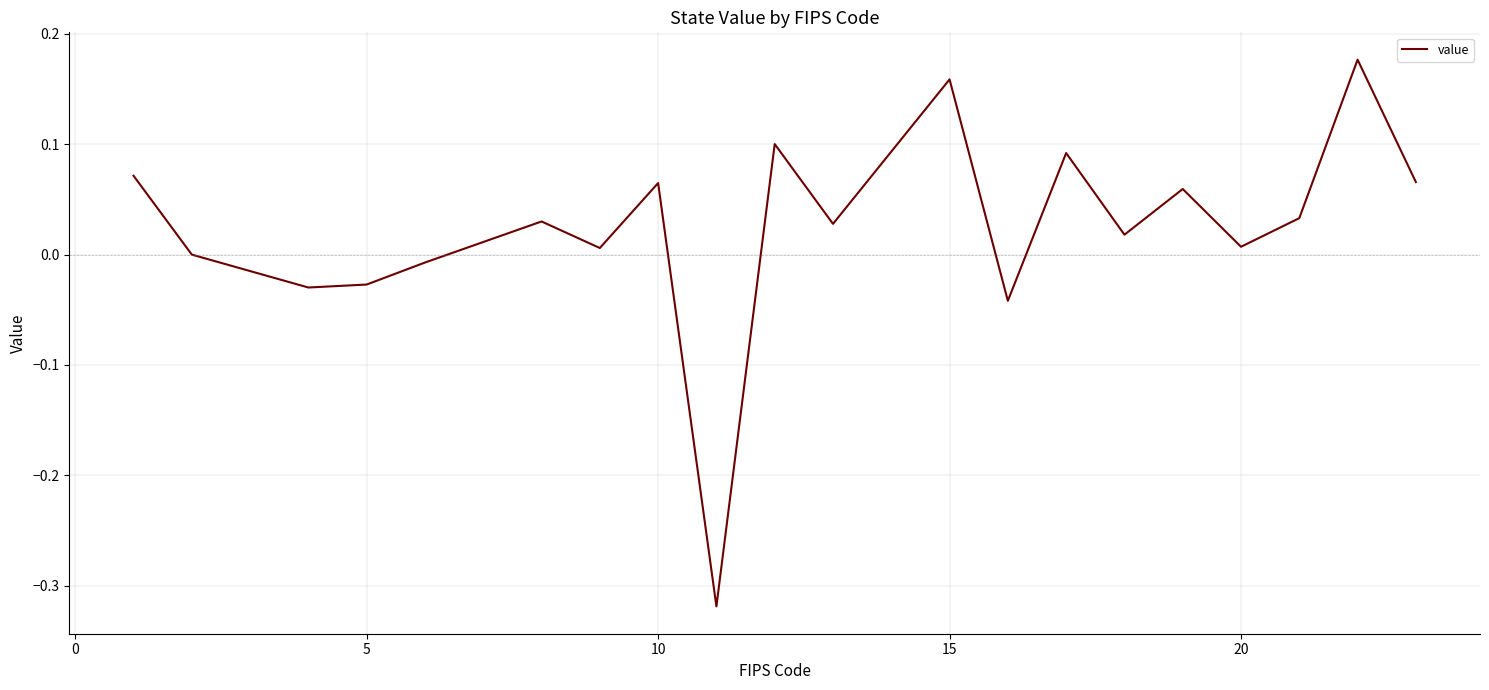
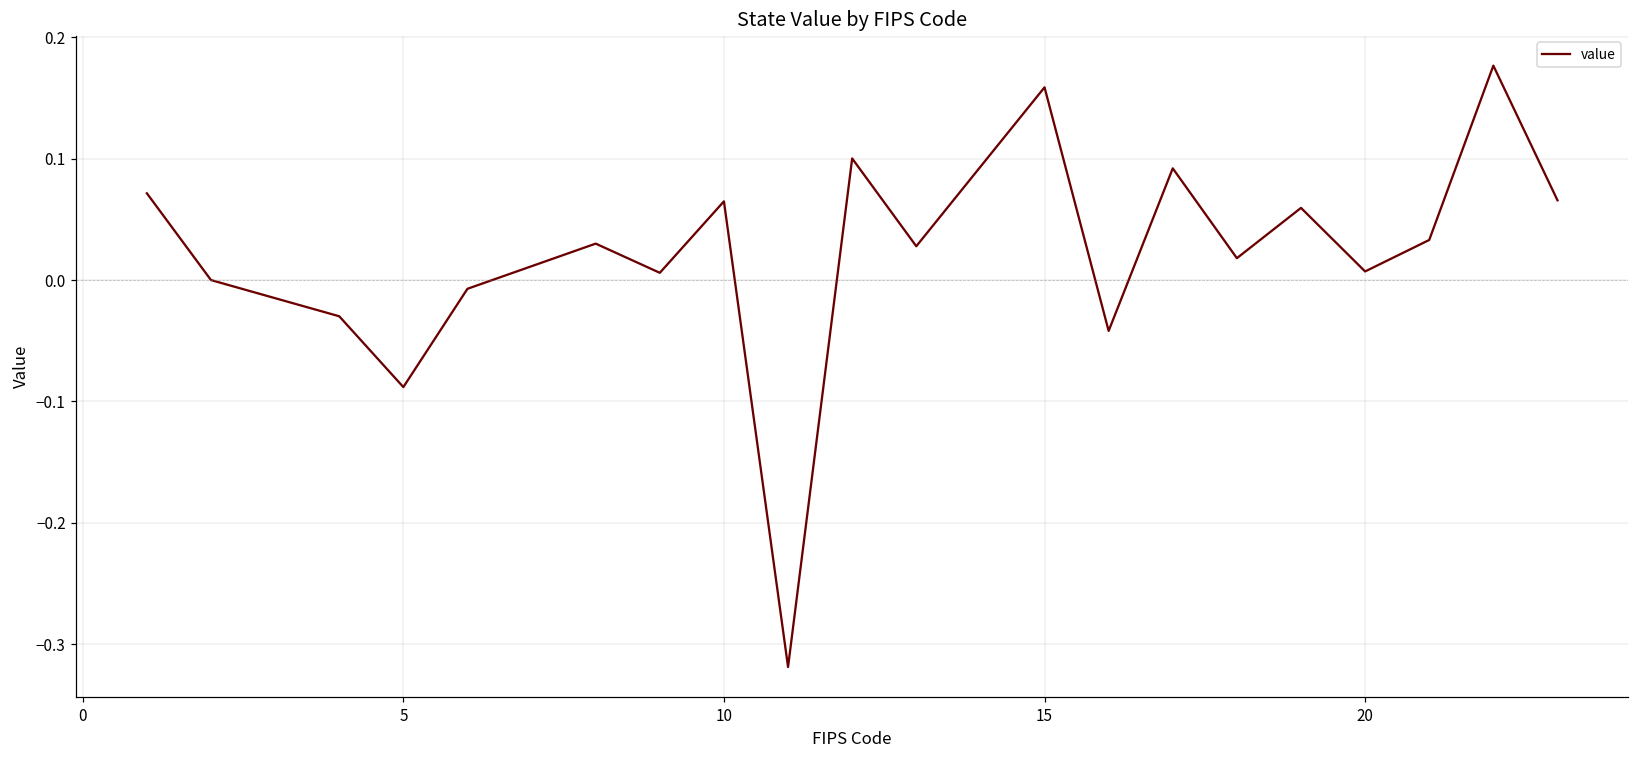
5: -0.027 -> -0.088
